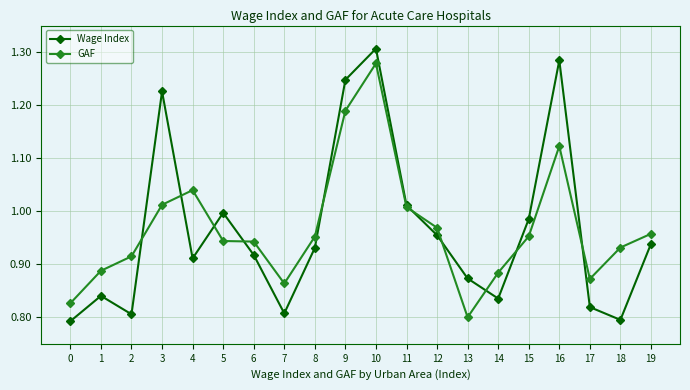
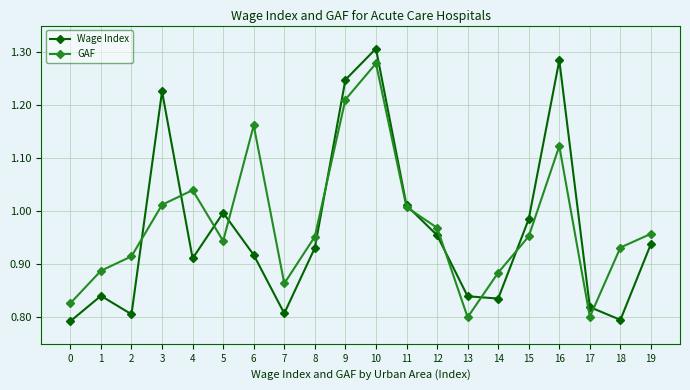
GAF, 6: 0.94 -> 1.16
GAF, 9: 1.19 -> 1.21
Wage Index, 13: 0.87 -> 0.84
GAF, 17: 0.87 -> 0.80
